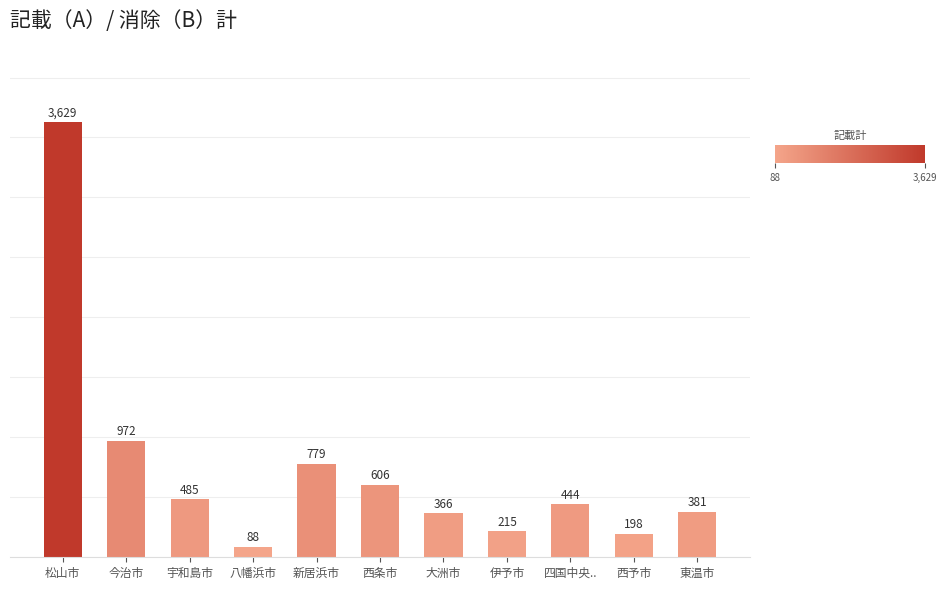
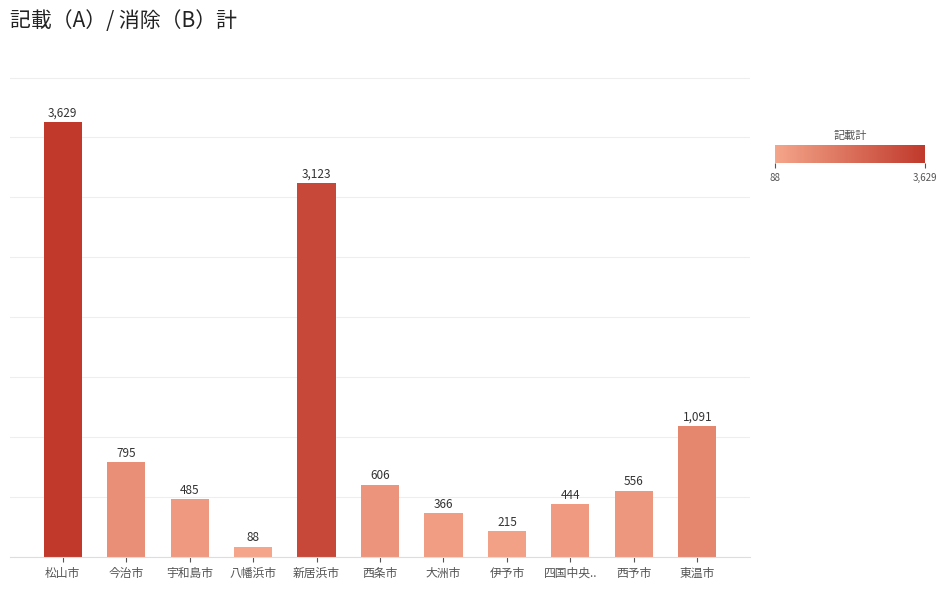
今治市: 972 -> 795
新居浜市: 779 -> 3,123
西予市: 198 -> 556
東温市: 381 -> 1,091
